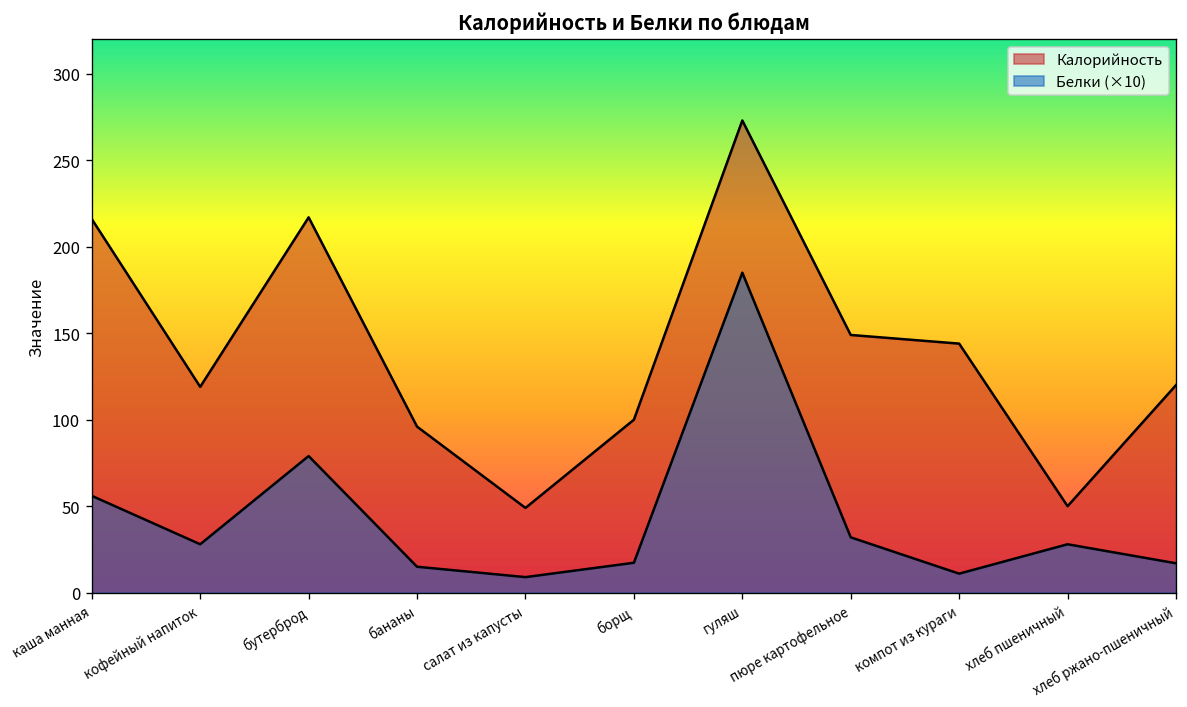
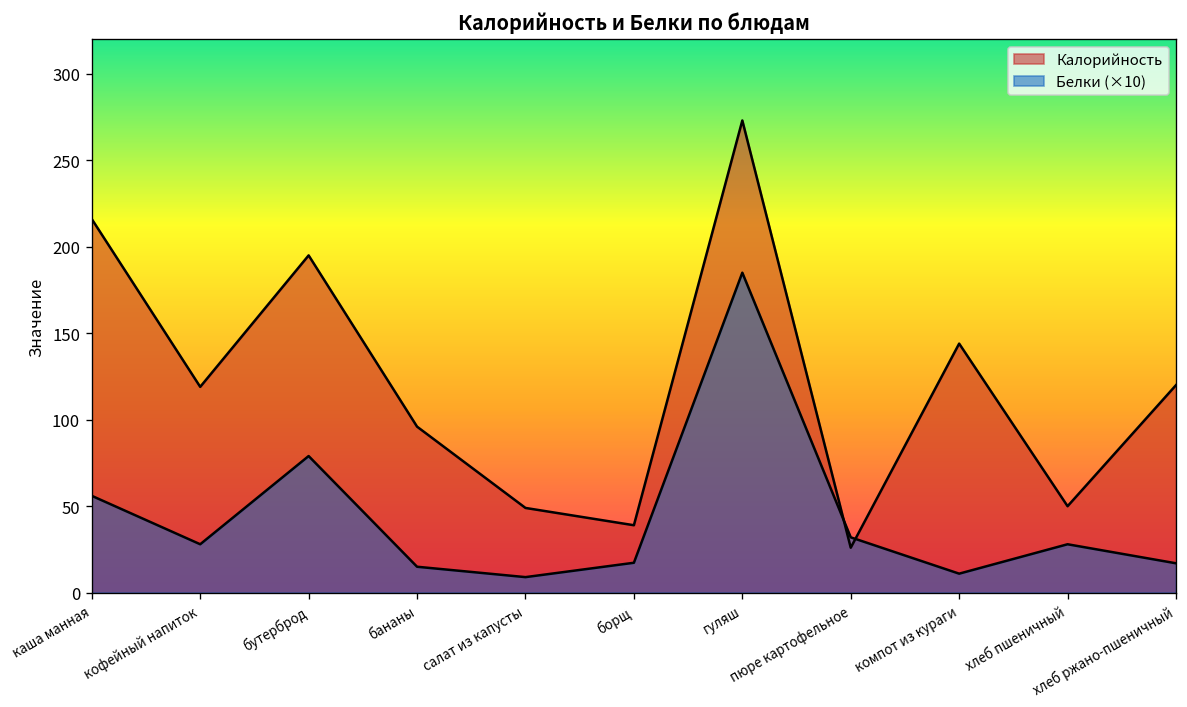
Калорийность, бутерброд: 217 -> 195
Калорийность, борщ: 100 -> 39
Калорийность, пюре картофельное: 149 -> 26
